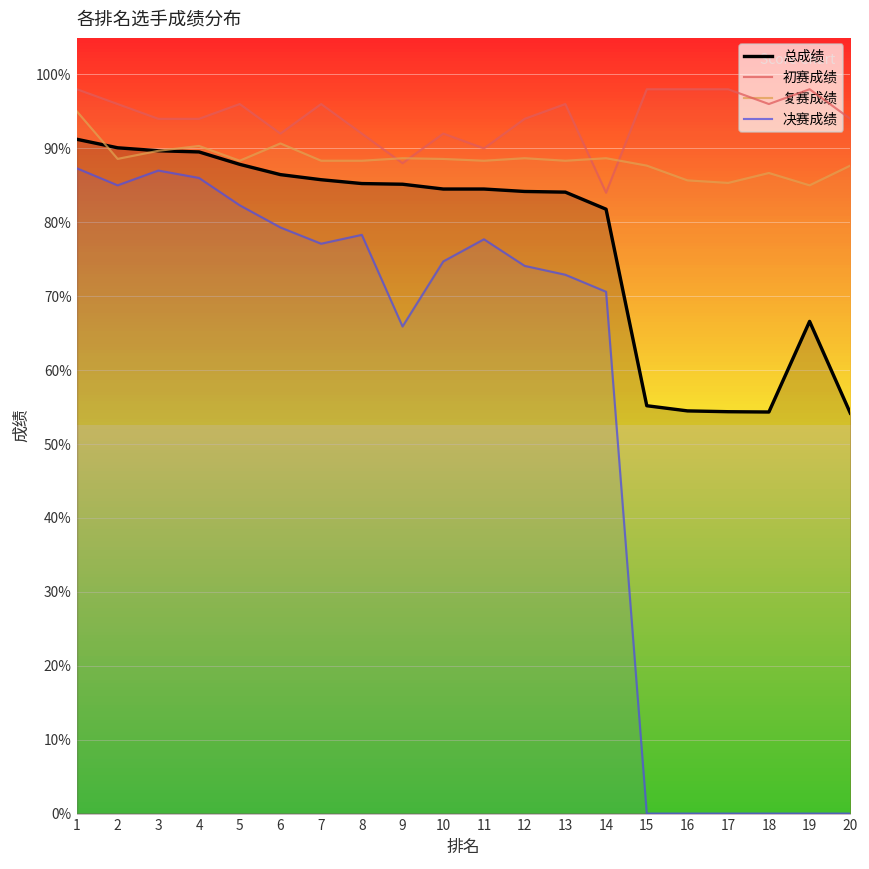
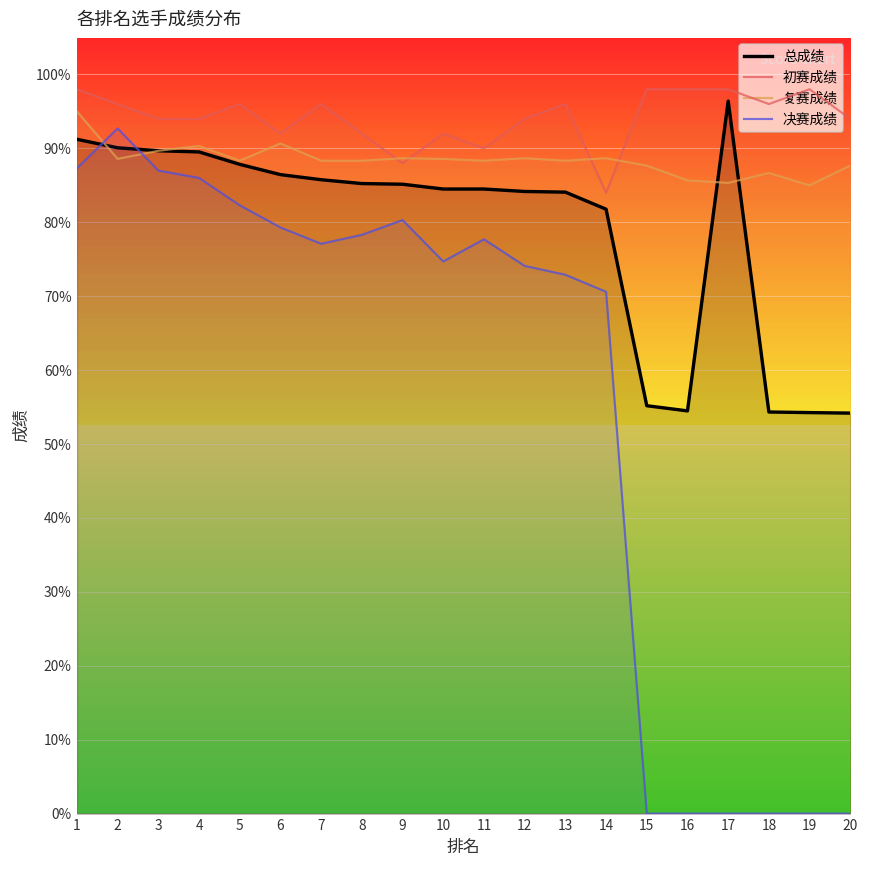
决赛成绩, 2: 85% -> 93%
决赛成绩, 9: 66% -> 80%
总成绩, 17: 54% -> 96%
总成绩, 19: 67% -> 54%
